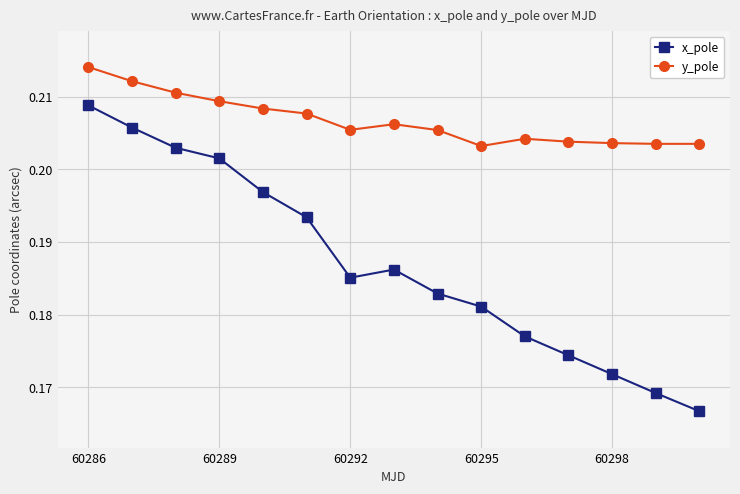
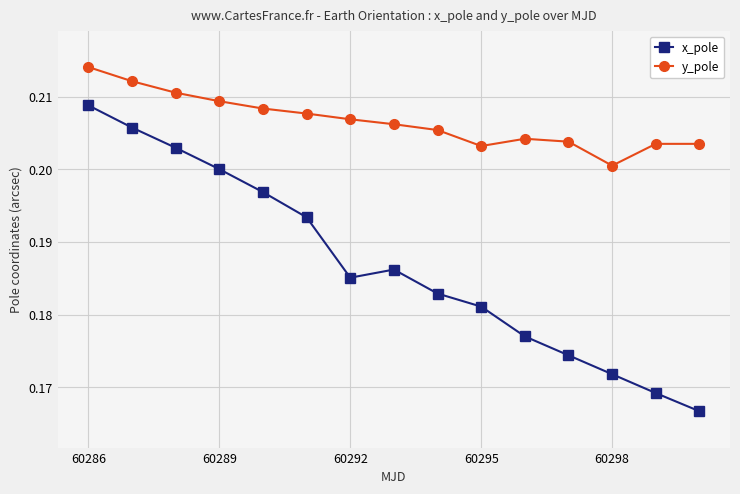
x_pole, 60289: 0.202 -> 0.200
y_pole, 60292: 0.205 -> 0.207
y_pole, 60298: 0.204 -> 0.201
